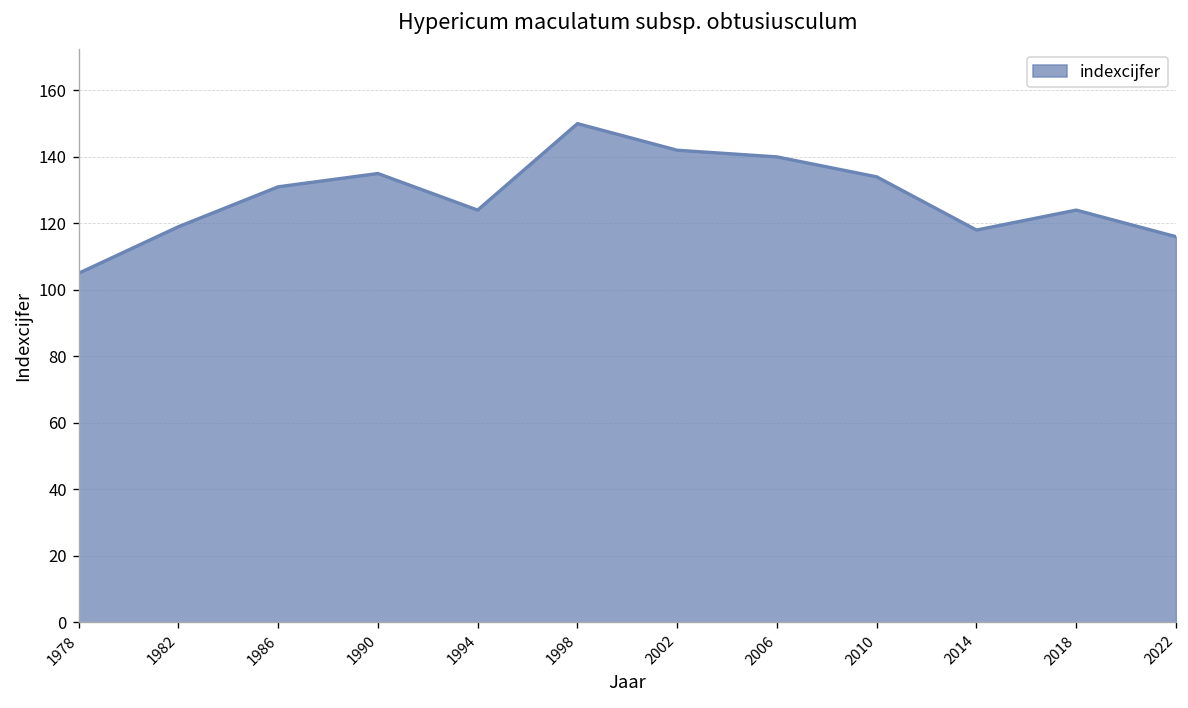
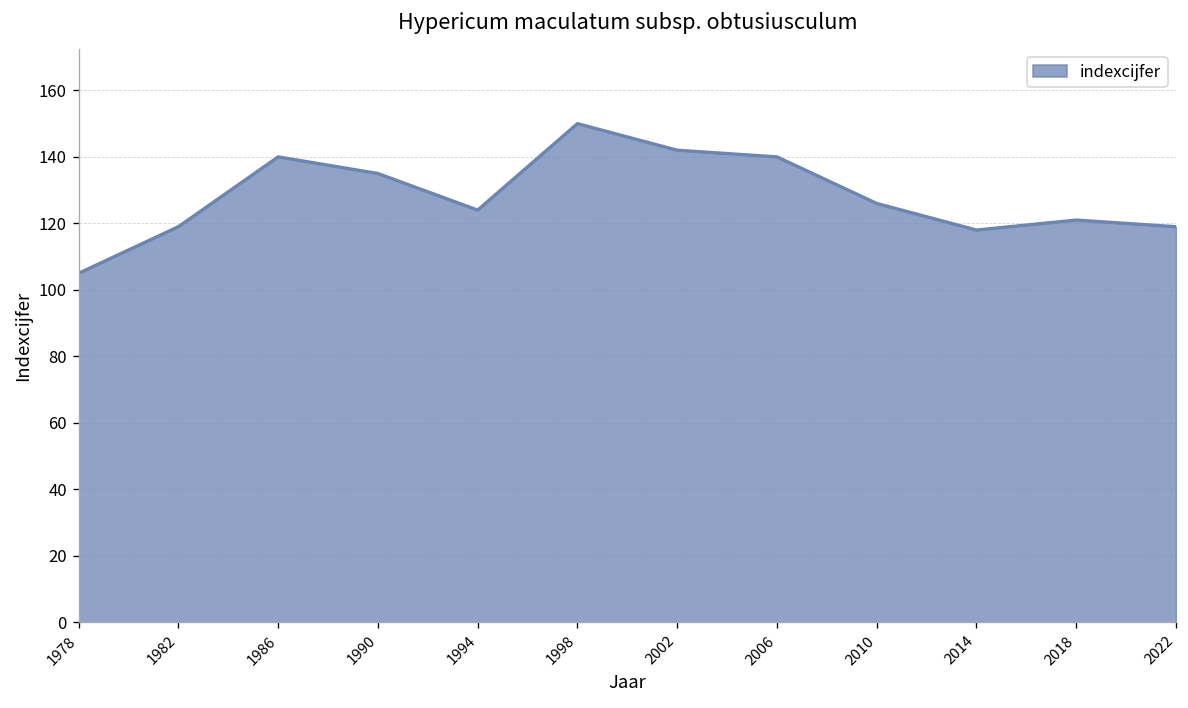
1986: 131 -> 140
2010: 134 -> 126
2018: 124 -> 121
2022: 116 -> 119
